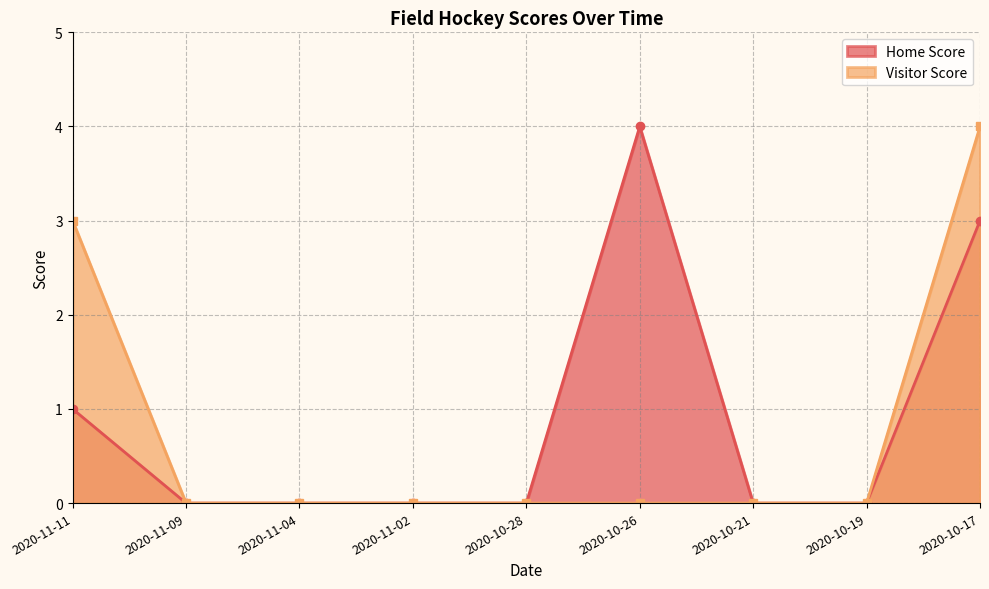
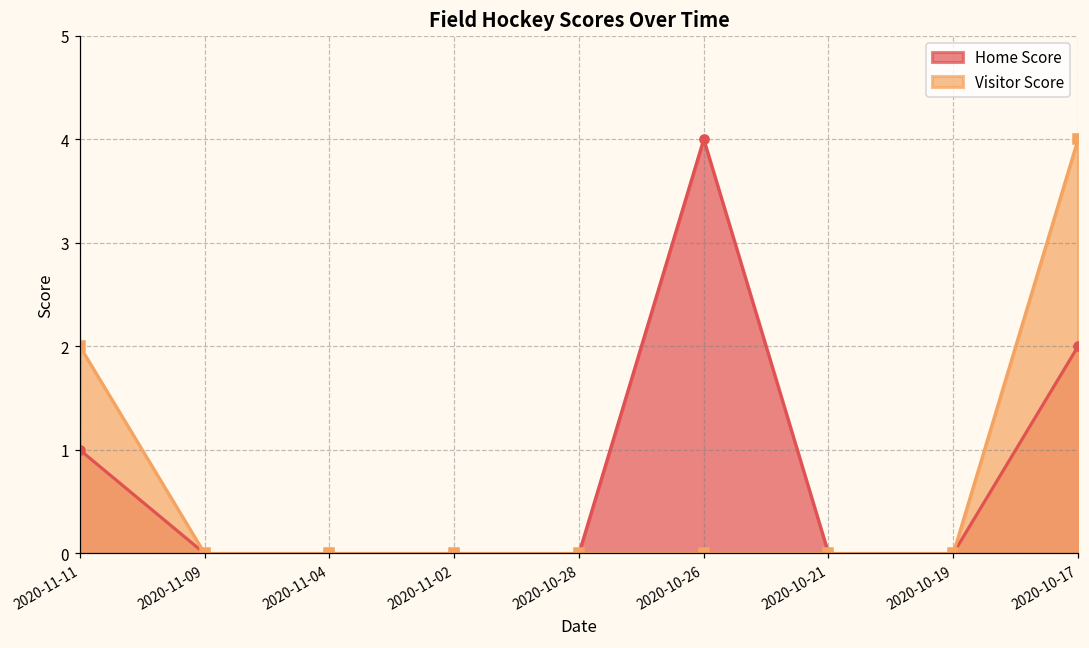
Visitor Score, 2020-11-11: 3 -> 2
Home Score, 2020-10-17: 3 -> 2
